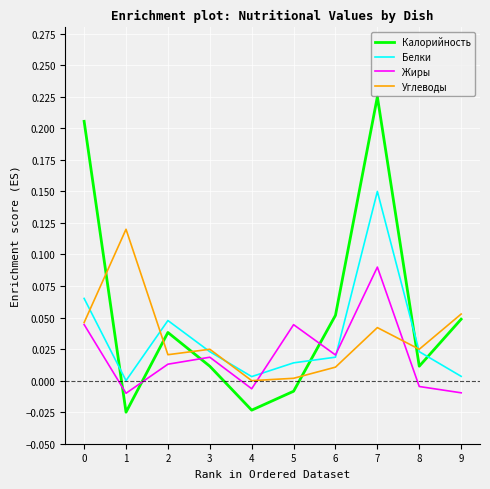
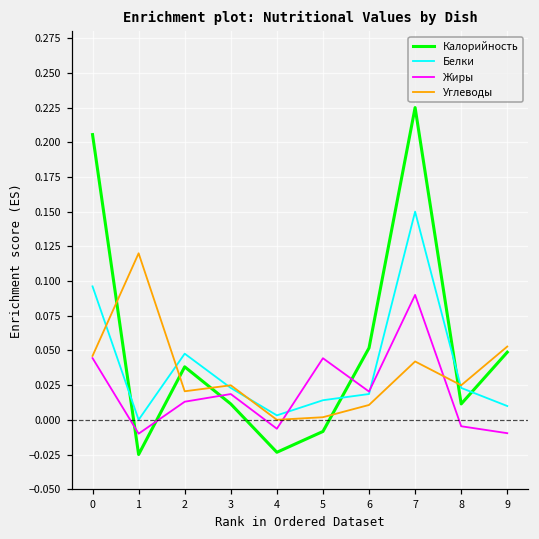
Белки, 0: 0.065 -> 0.096
Белки, 9: 0.003 -> 0.010
